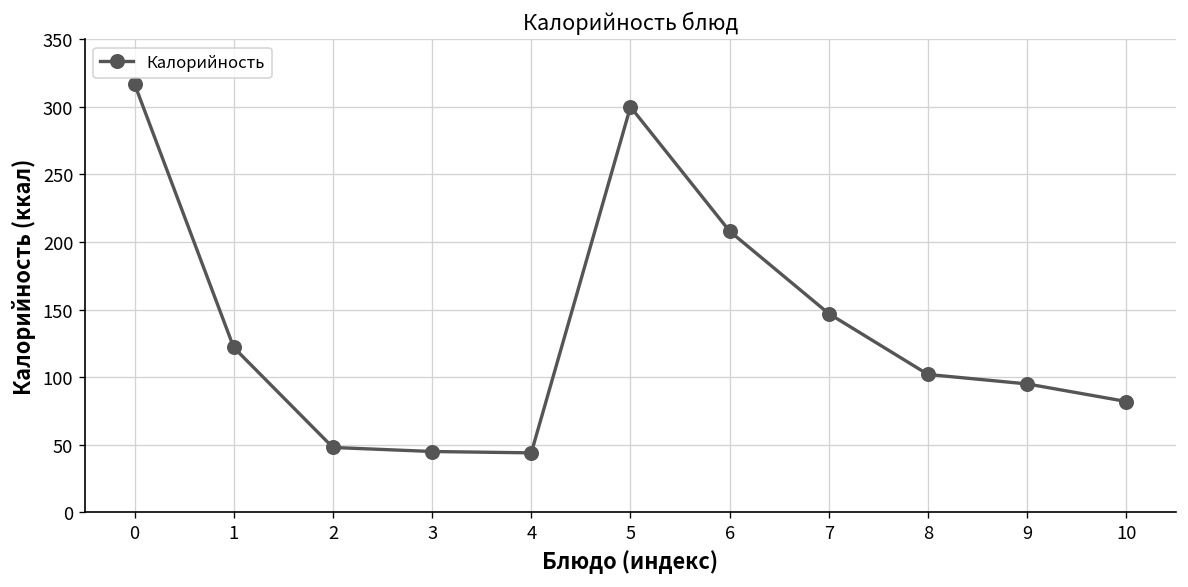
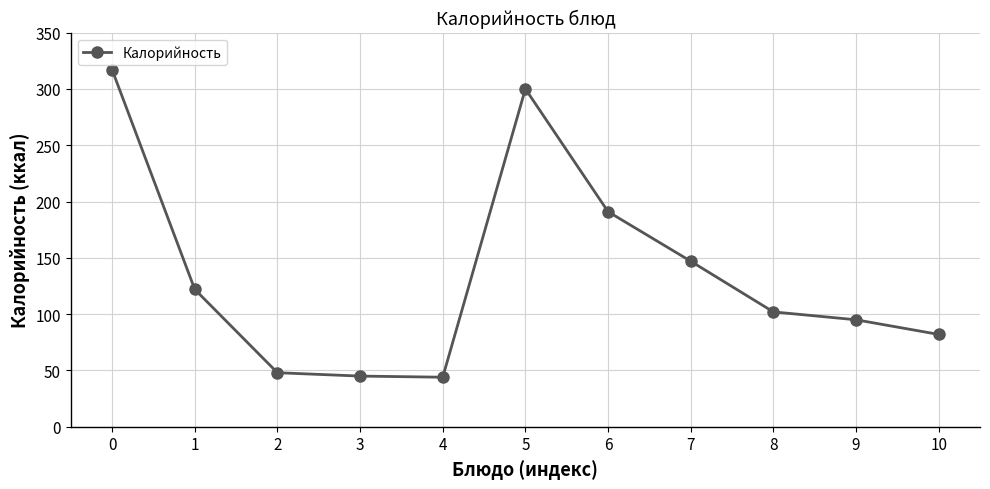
6: 208 -> 191
